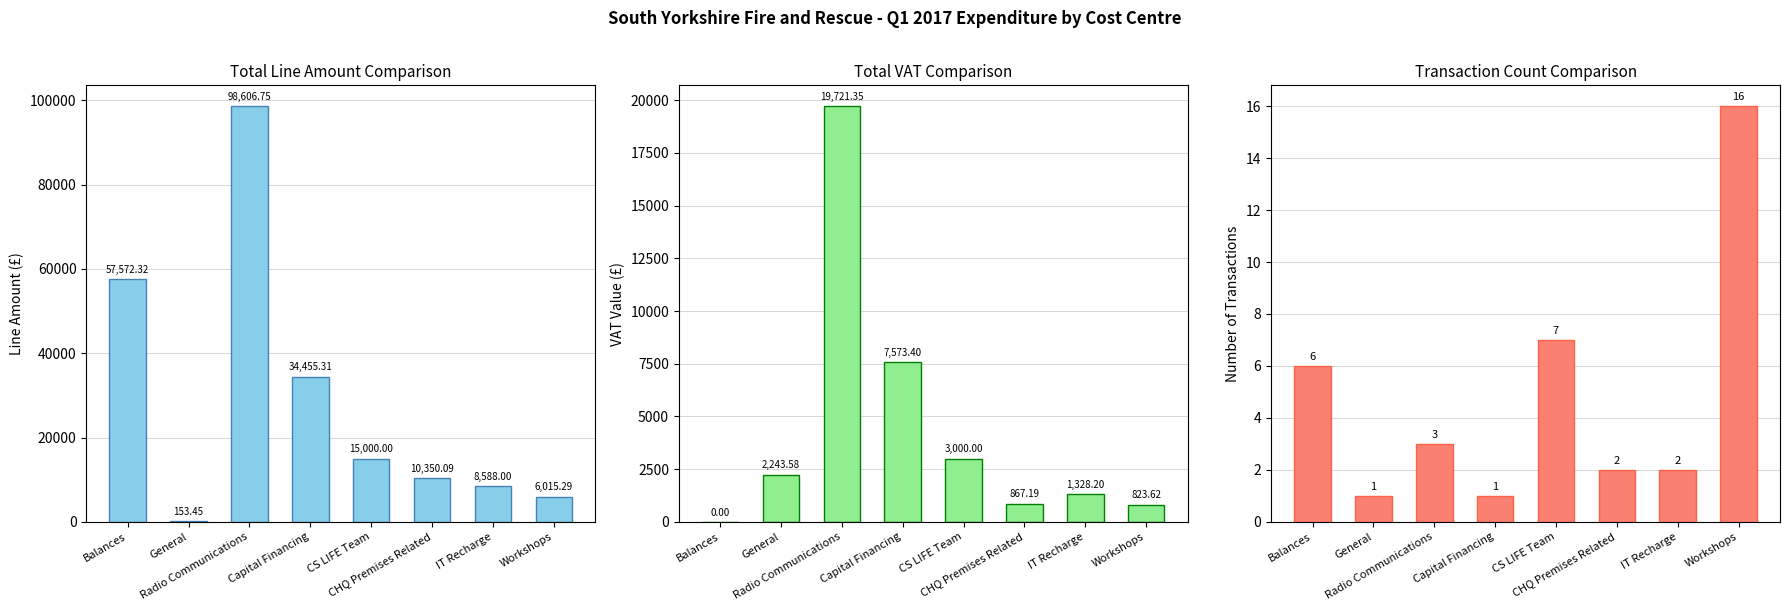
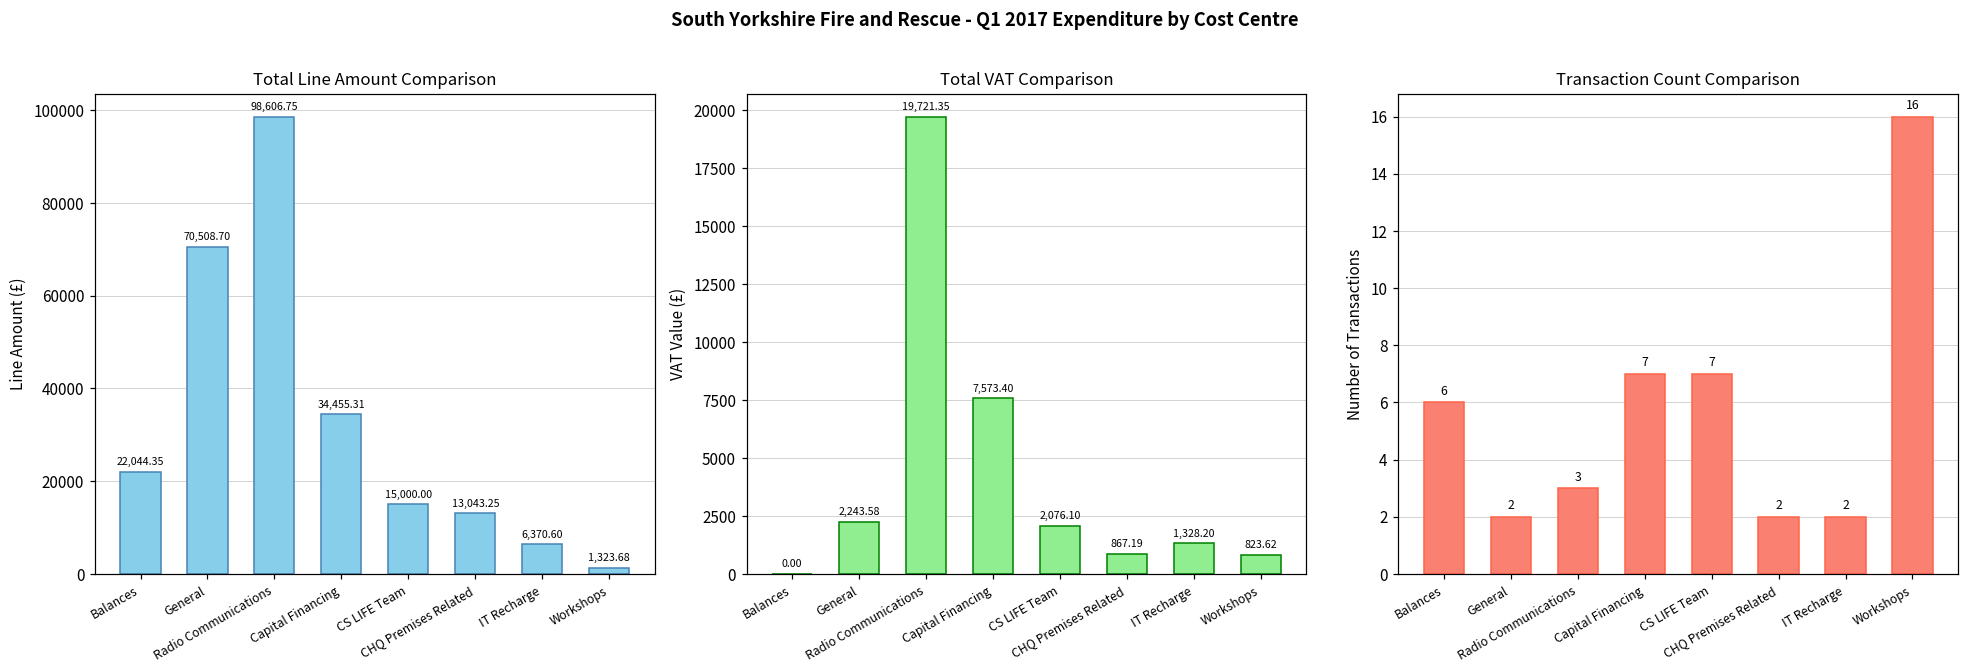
Total Line Amount Comparison, Balances: 57,572.32 -> 22,044.35
Total Line Amount Comparison, General: 153.45 -> 70,508.70
Total Line Amount Comparison, CHQ Premises Related: 10,350.09 -> 13,043.25
Total Line Amount Comparison, IT Recharge: 8,588.00 -> 6,370.60
Total Line Amount Comparison, Workshops: 6,015.29 -> 1,323.68
Total VAT Comparison, CS LIFE Team: 3,000.00 -> 2,076.10
Transaction Count Comparison, General: 1 -> 2
Transaction Count Comparison, Capital Financing: 1 -> 7
